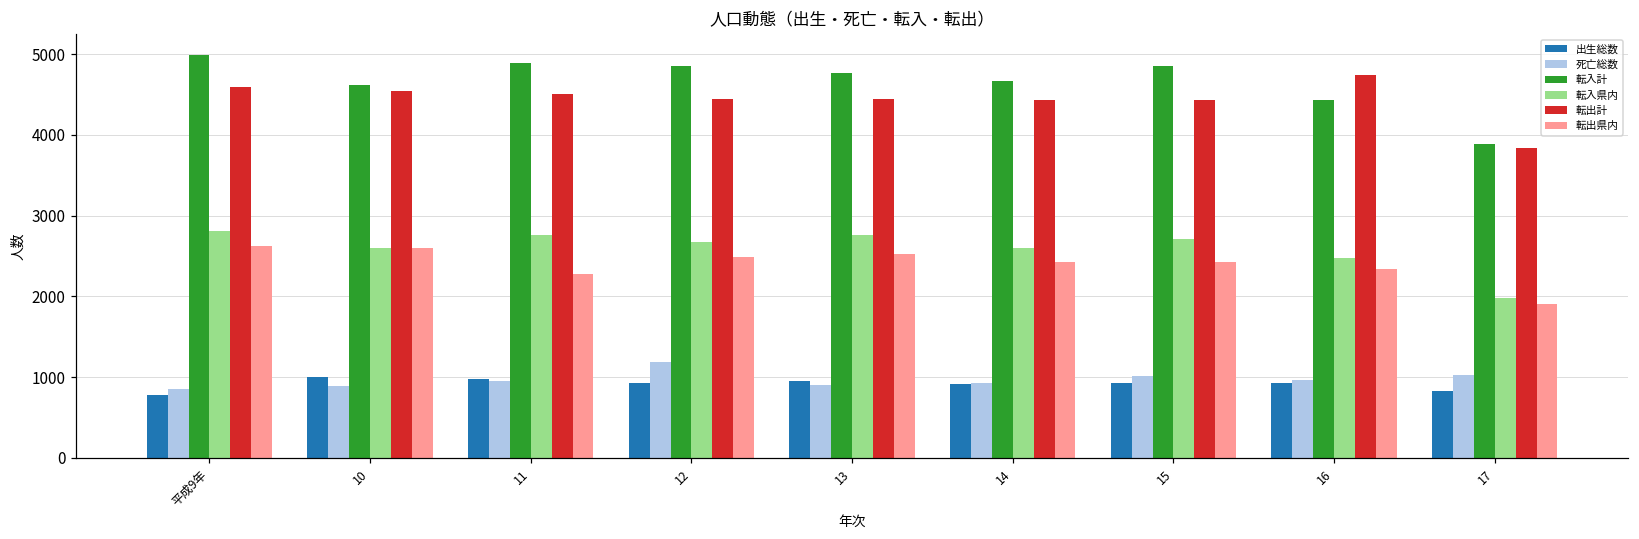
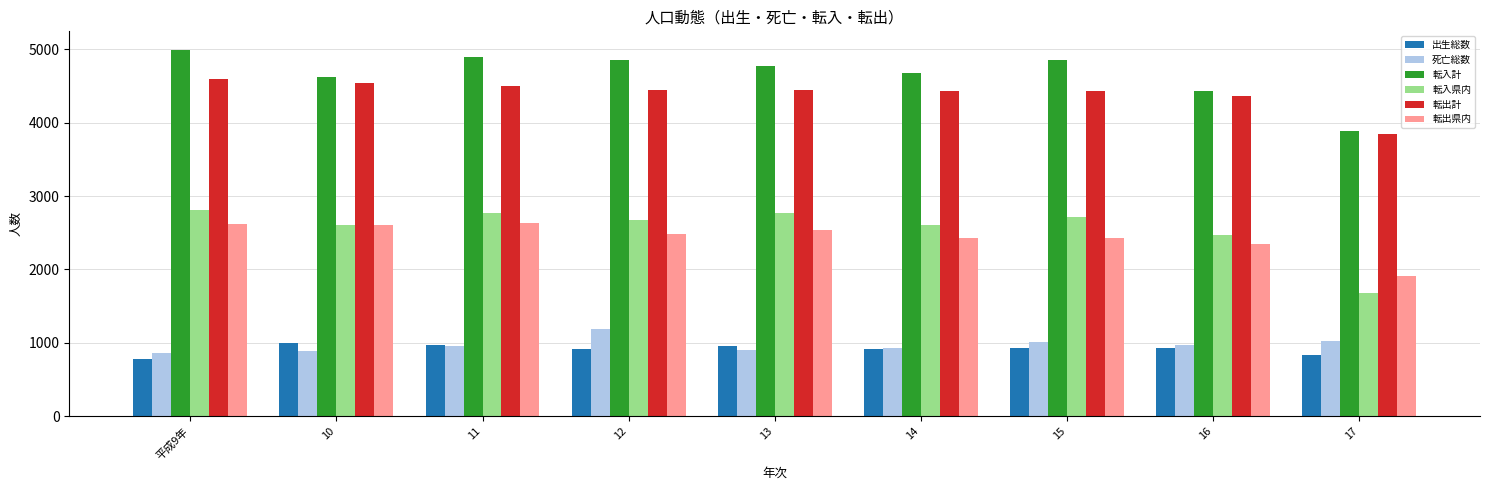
転出県内, 11: 2300 -> 2600
転出計, 16: 4700 -> 4400
転入県内, 17: 2000 -> 1700
